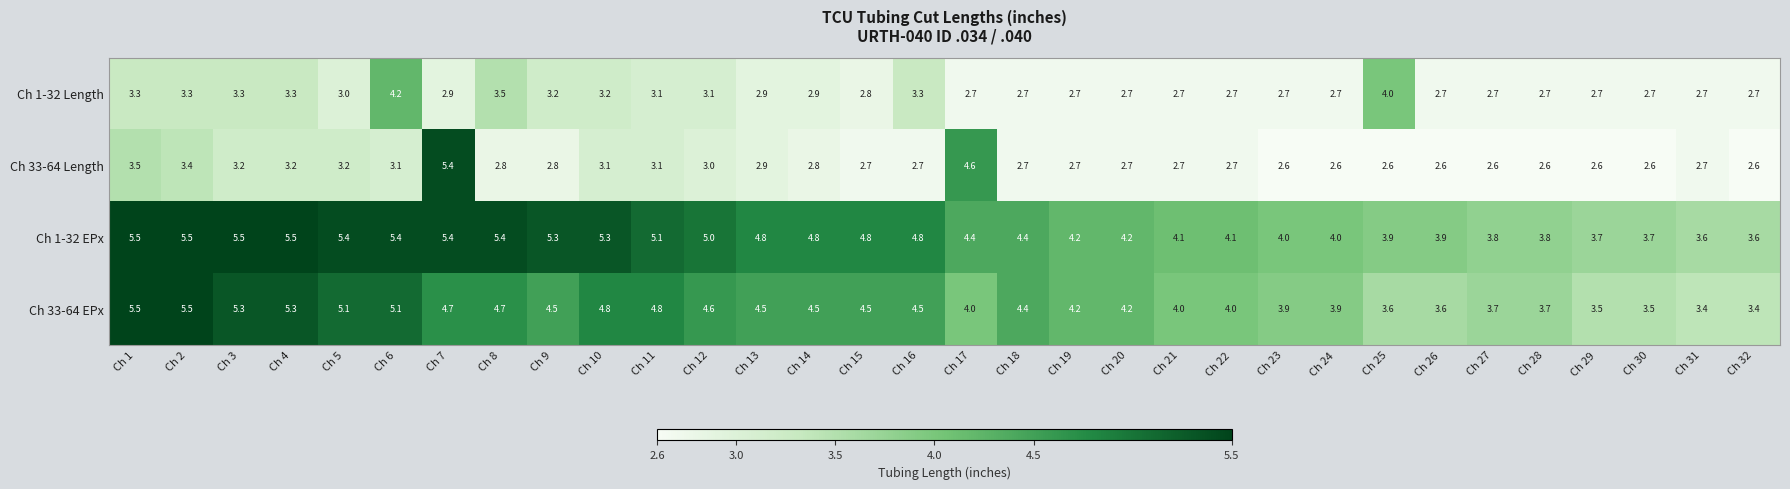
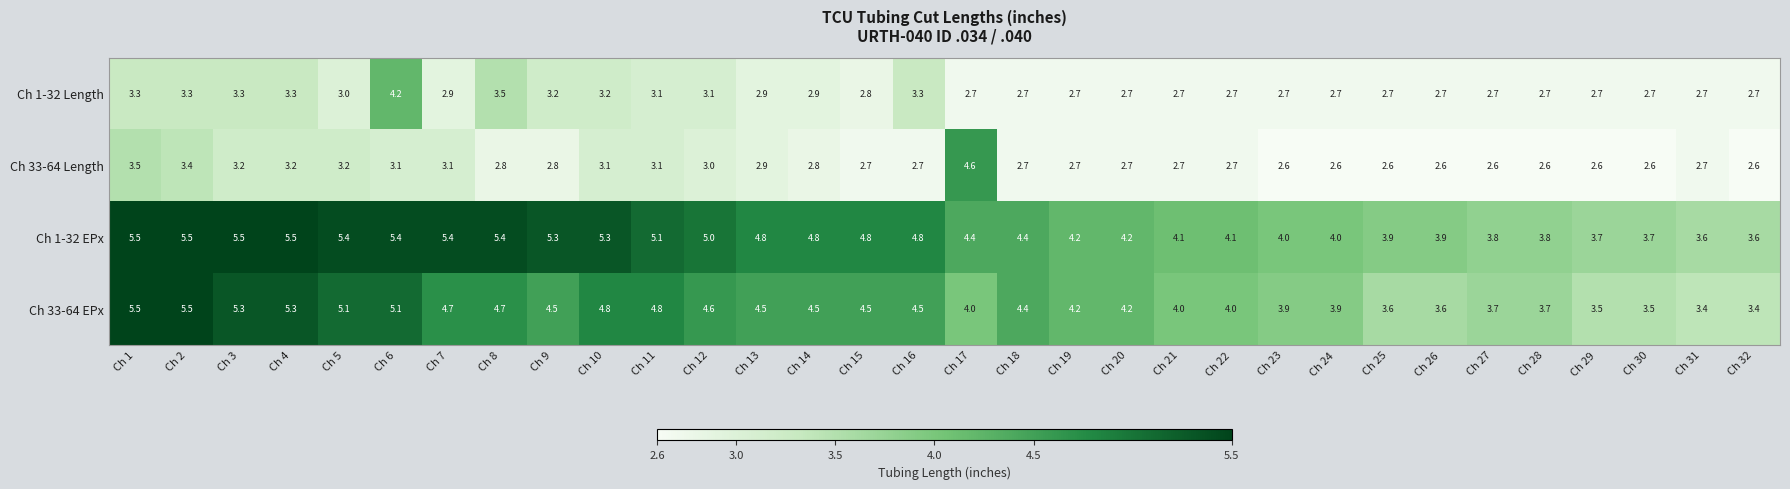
Ch 1-32 Length, Ch 25: 4.0 -> 2.7
Ch 33-64 Length, Ch 7: 5.4 -> 3.1
